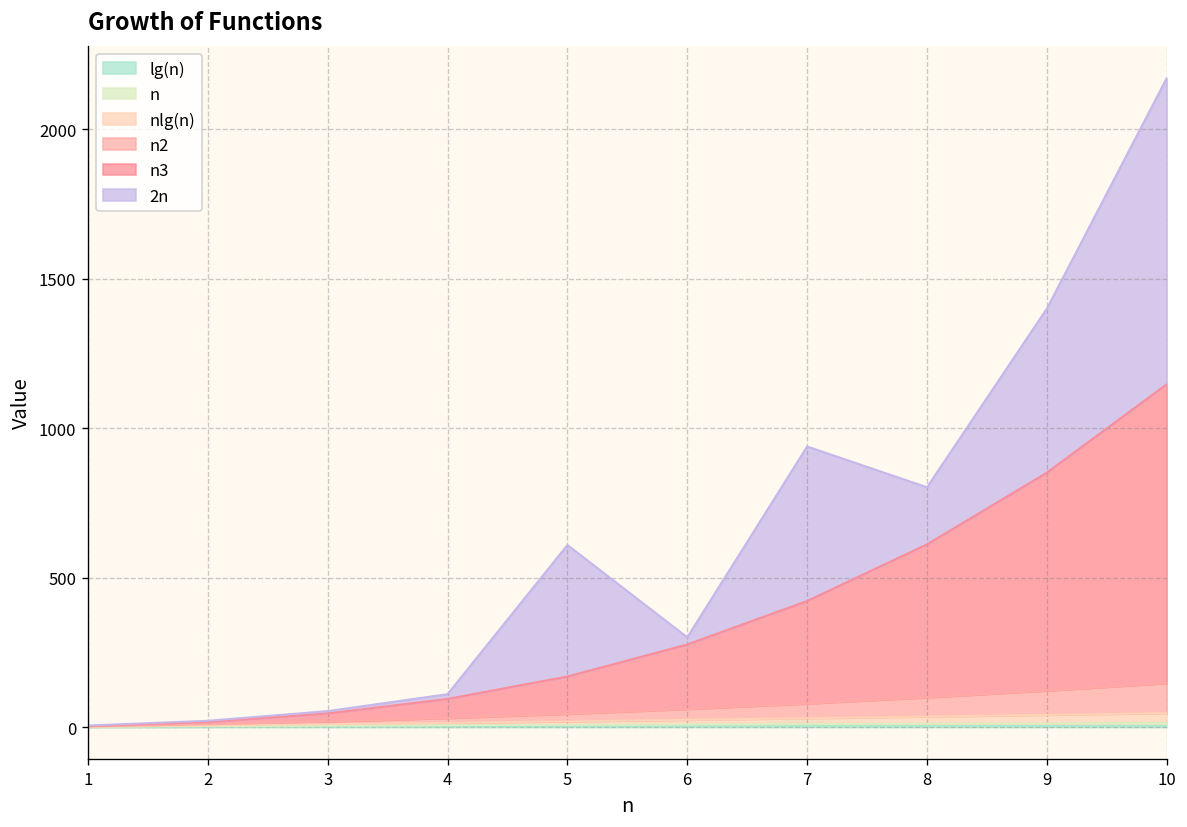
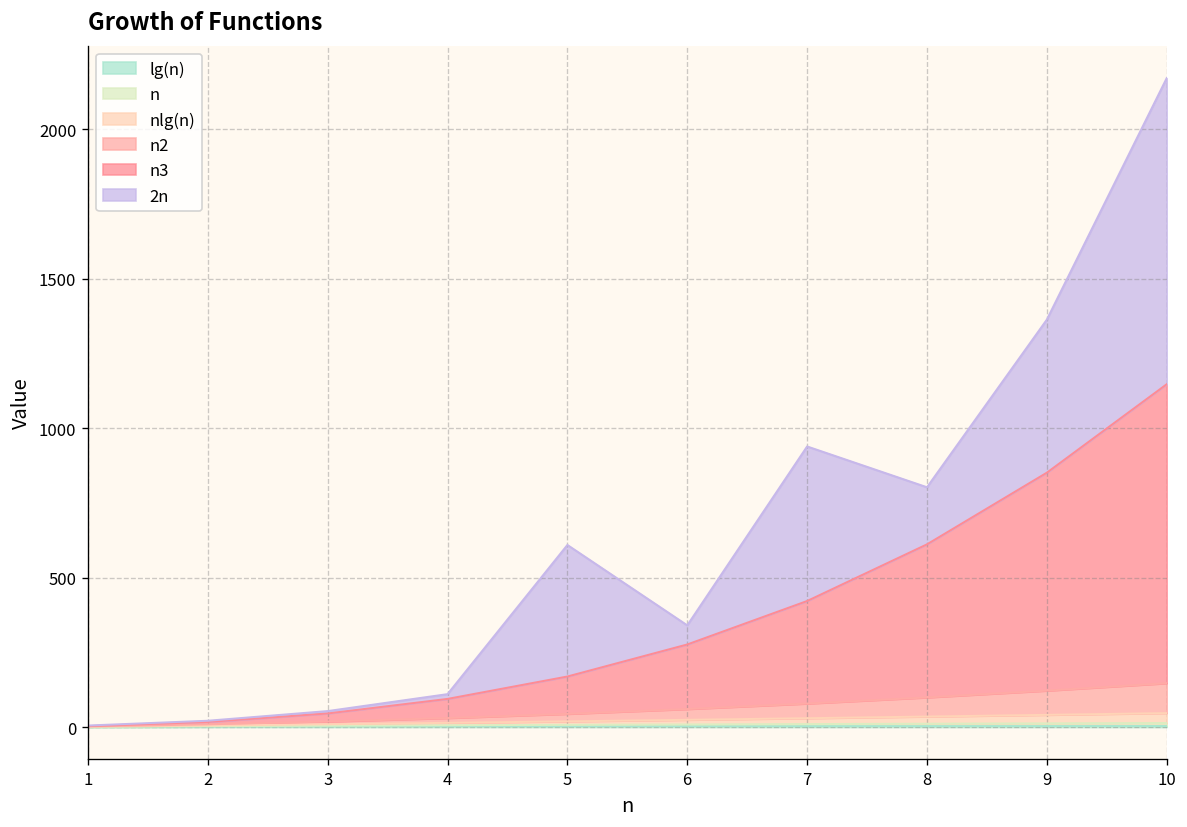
2n, 6: 20 -> 60
2n, 9: 550 -> 510
